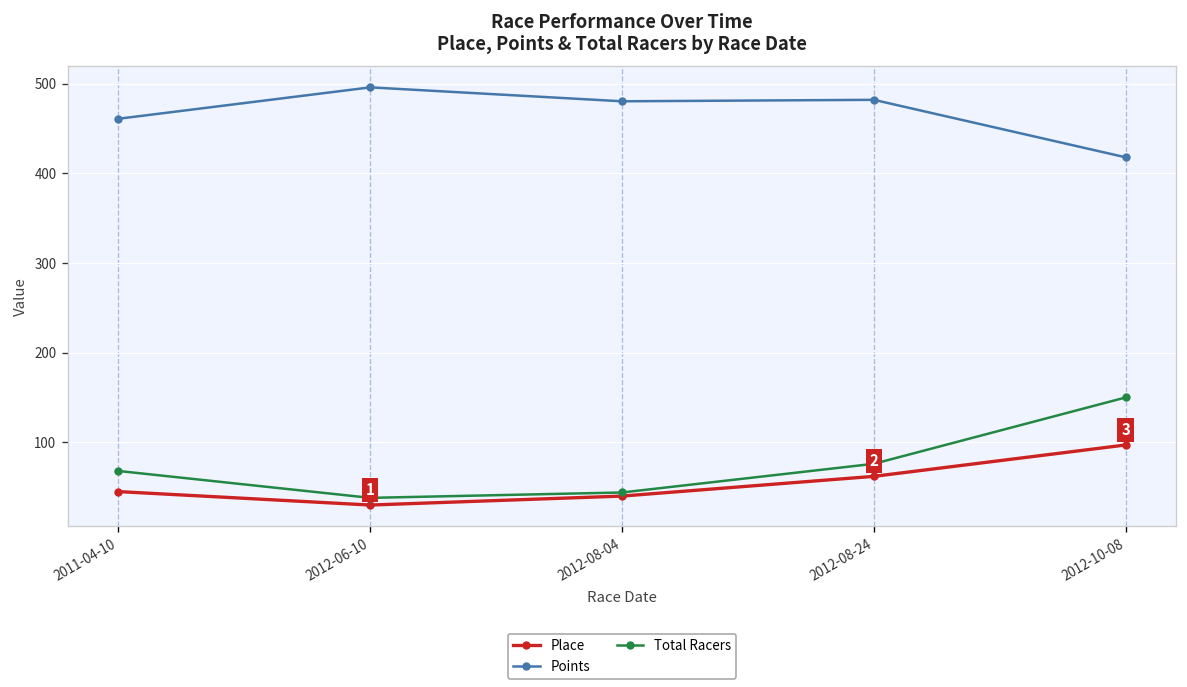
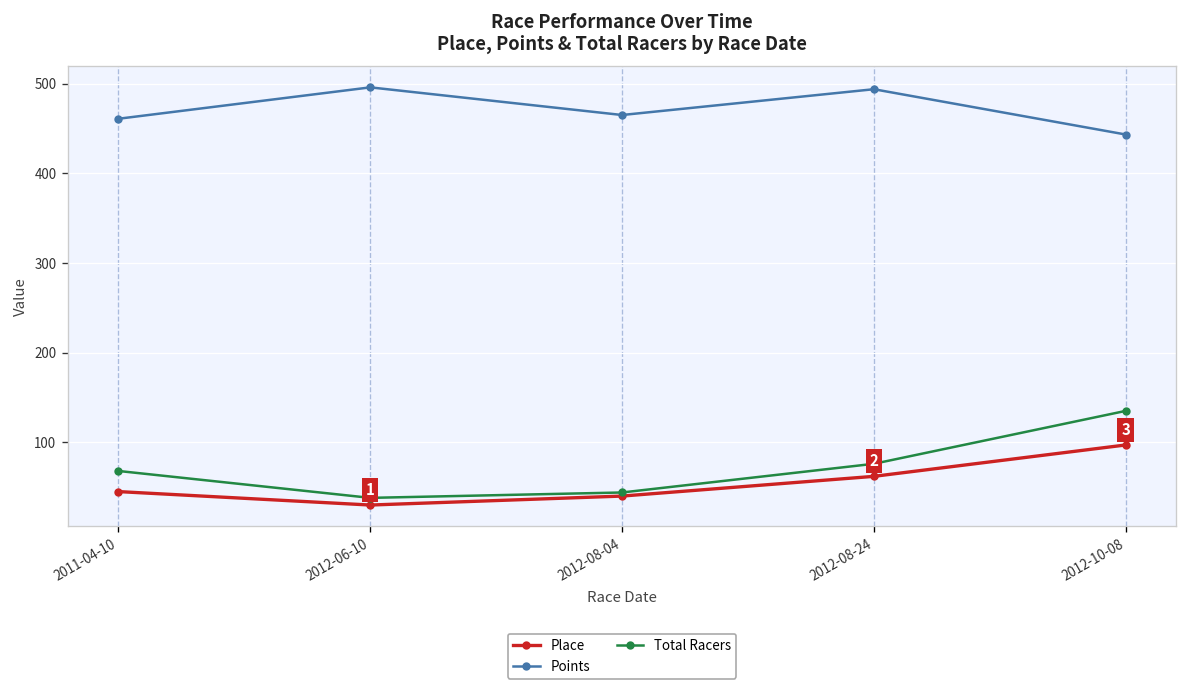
Points, 2012-08-04: 480 -> 470
Points, 2012-08-24: 480 -> 490
Points, 2012-10-08: 420 -> 440
Total Racers, 2012-10-08: 150 -> 140
